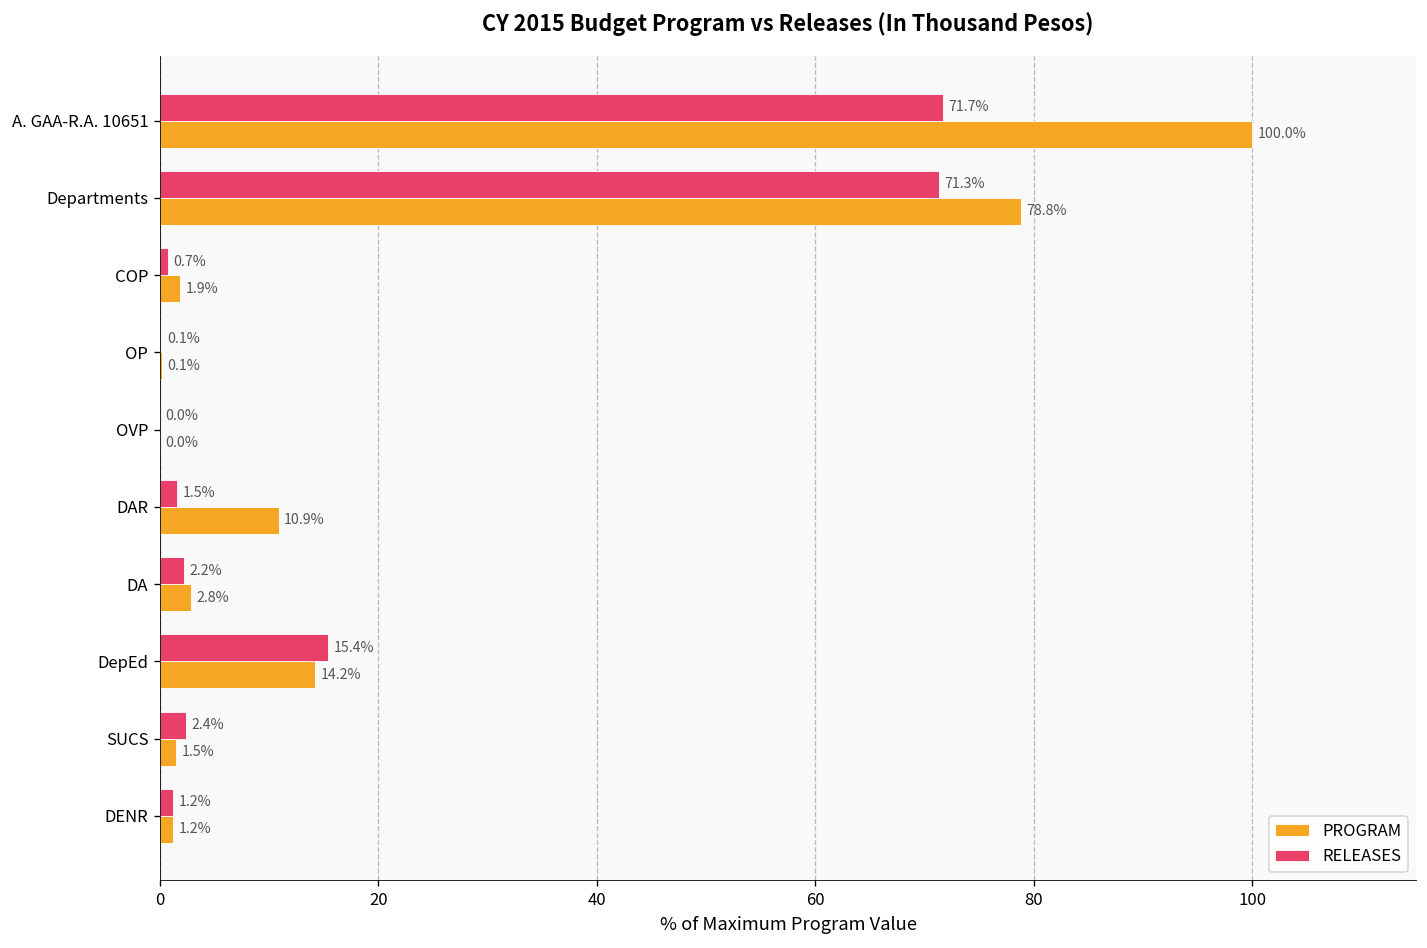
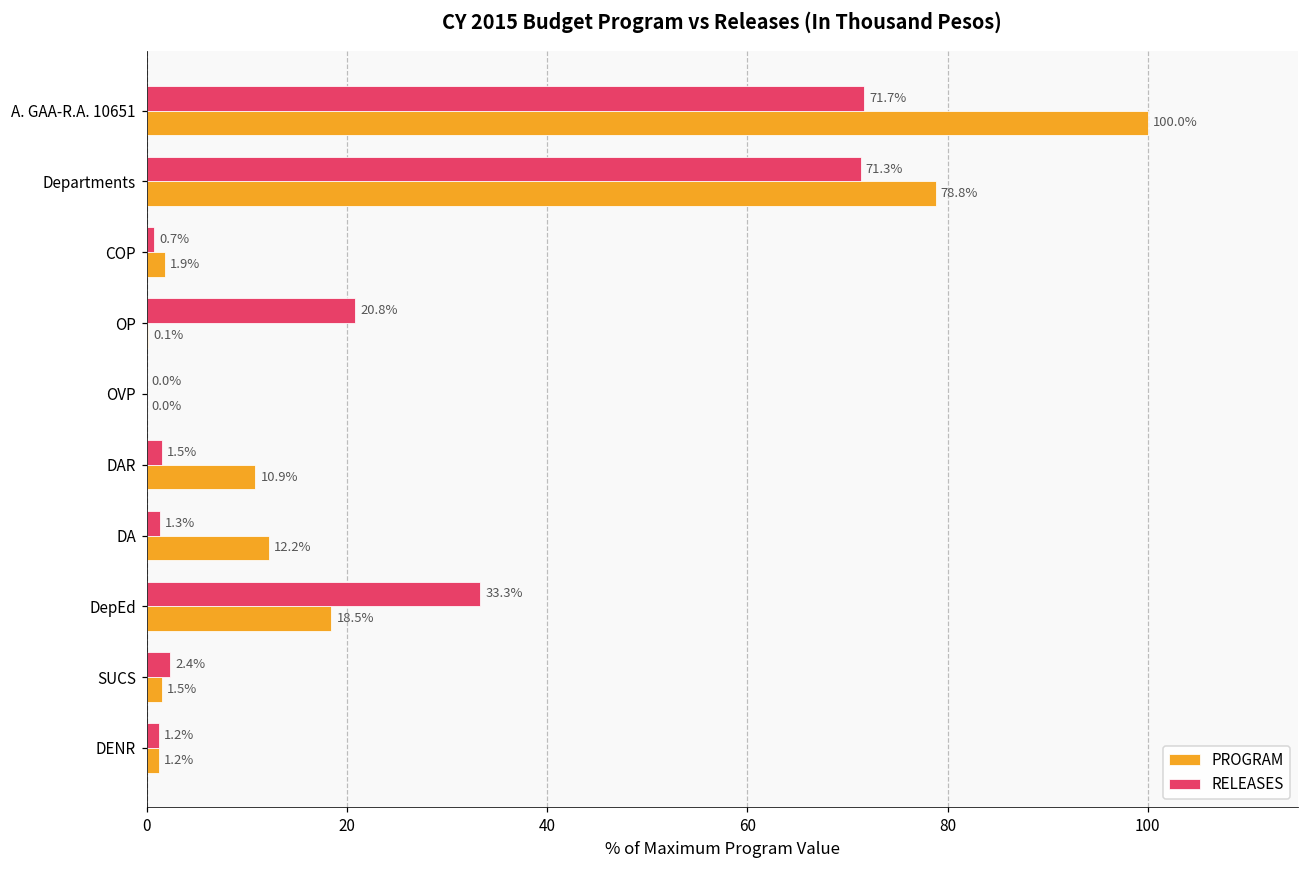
RELEASES, OP: 0.1% -> 20.8%
RELEASES, DA: 2.2% -> 1.3%
PROGRAM, DA: 2.8% -> 12.2%
RELEASES, DepEd: 15.4% -> 33.3%
PROGRAM, DepEd: 14.2% -> 18.5%
